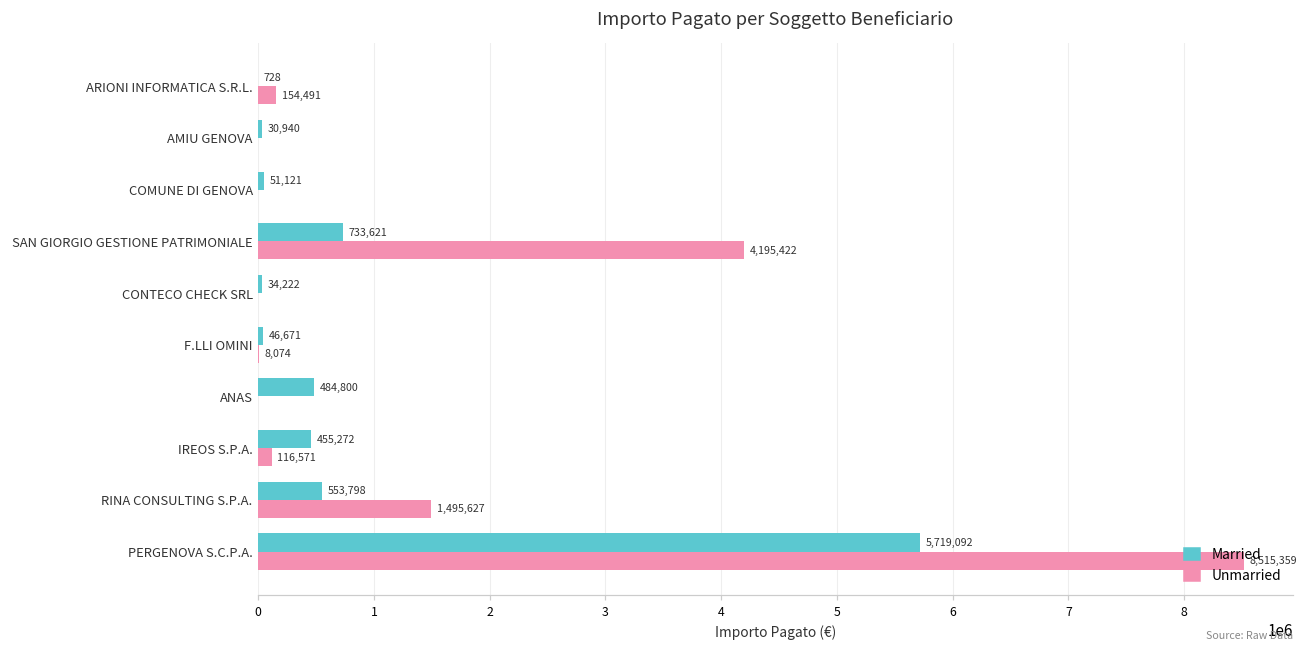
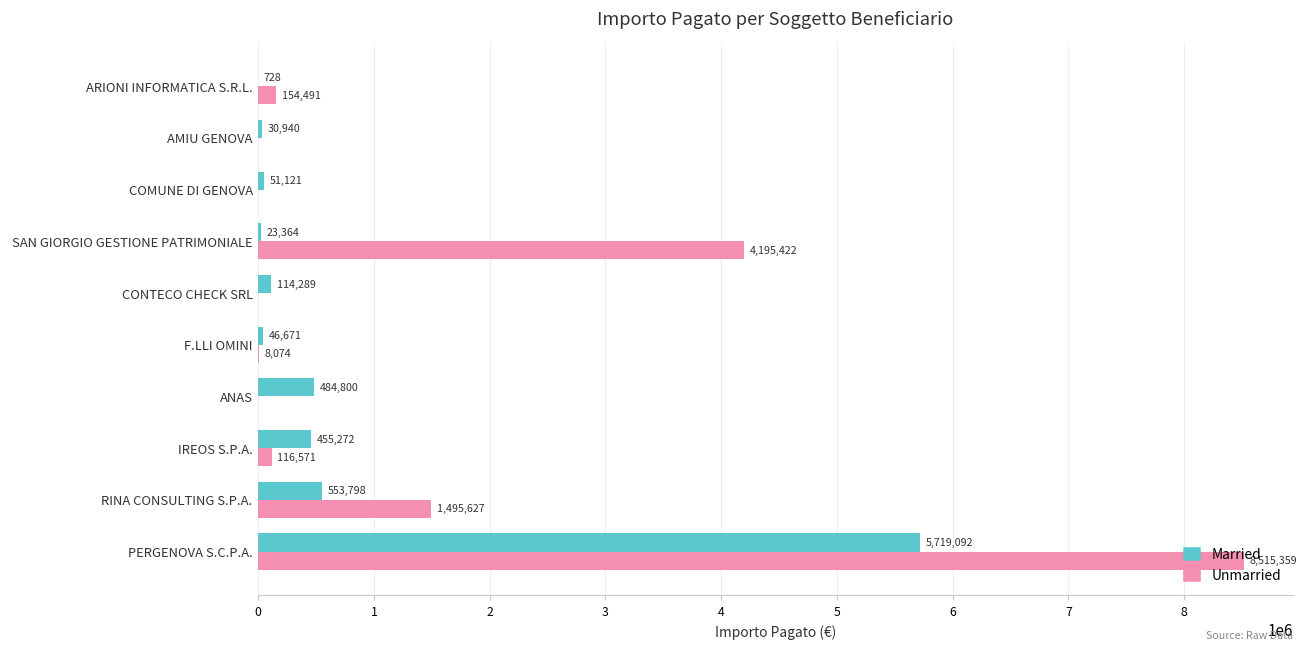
Married, SAN GIORGIO GESTIONE PATRIMONIALE: 733,621 -> 23,364
Married, CONTECO CHECK SRL: 34,222 -> 114,289
